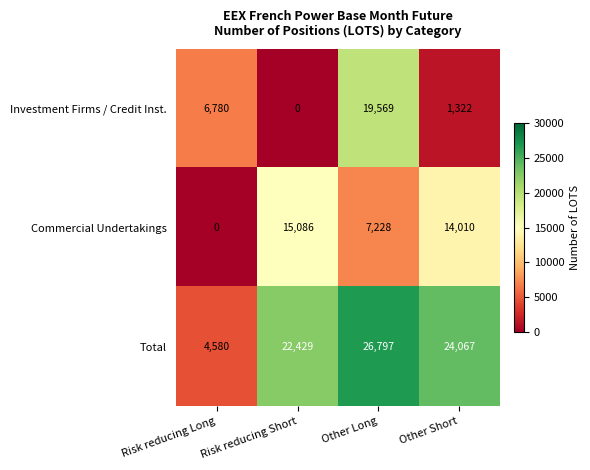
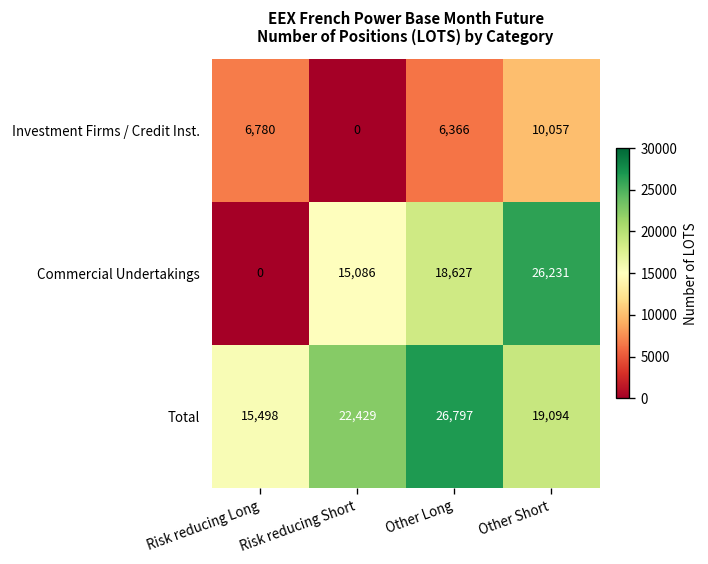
Investment Firms / Credit Inst., Other Long: 19,569 -> 6,366
Investment Firms / Credit Inst., Other Short: 1,322 -> 10,057
Commercial Undertakings, Other Long: 7,228 -> 18,627
Commercial Undertakings, Other Short: 14,010 -> 26,231
Total, Risk reducing Long: 4,580 -> 15,498
Total, Other Short: 24,067 -> 19,094
